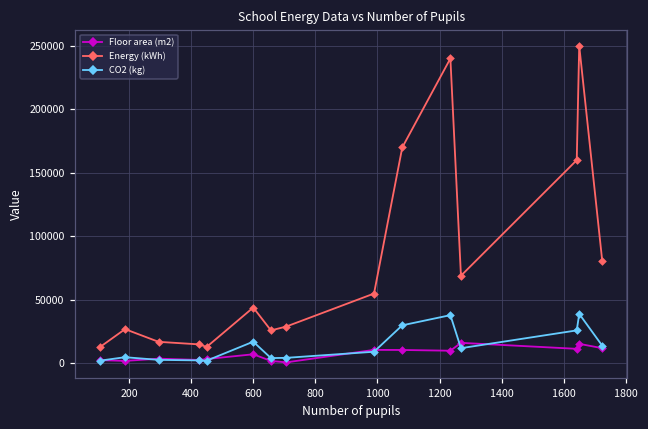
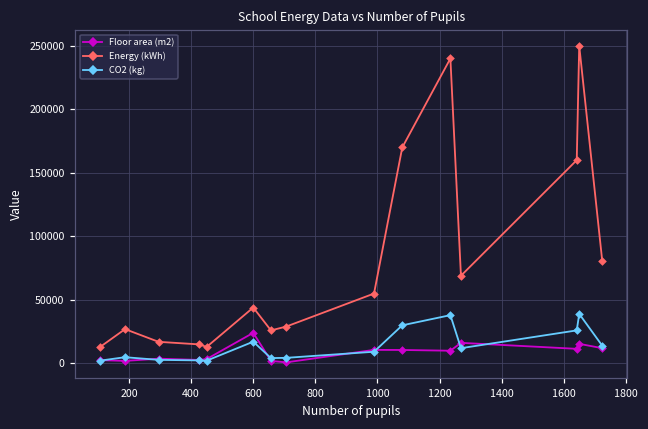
Floor area (m2), 600: 7000 -> 24000
